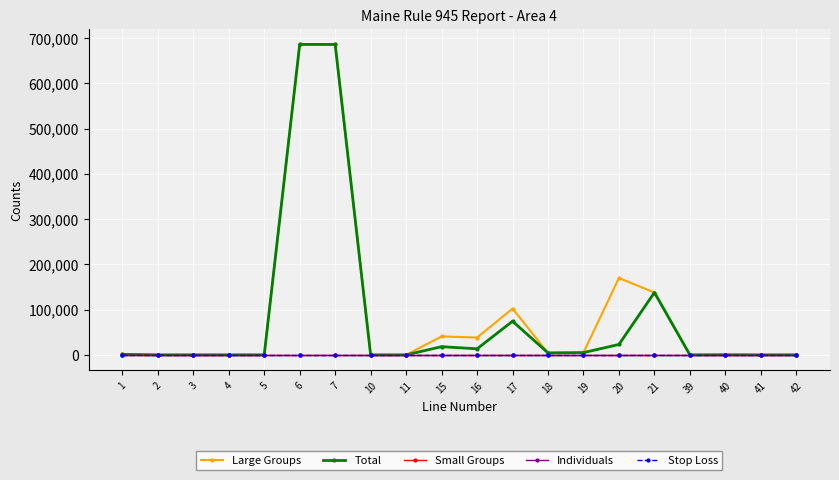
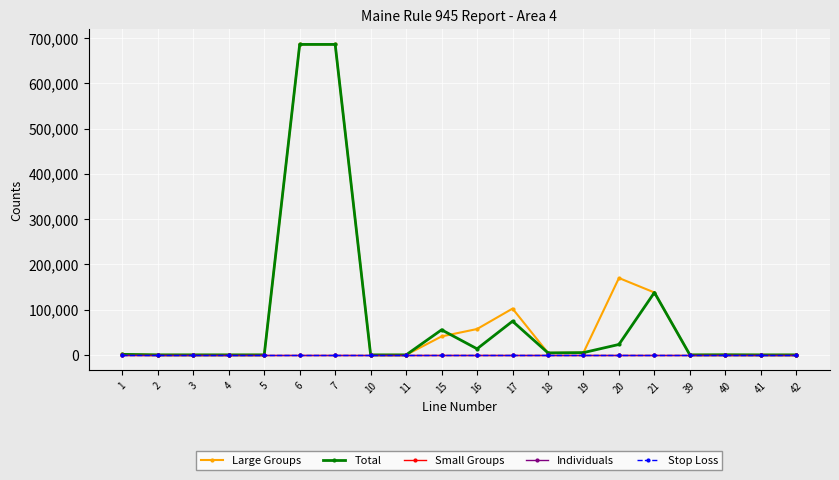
Total, 15: 20,000 -> 60,000
Large Groups, 16: 40,000 -> 60,000
